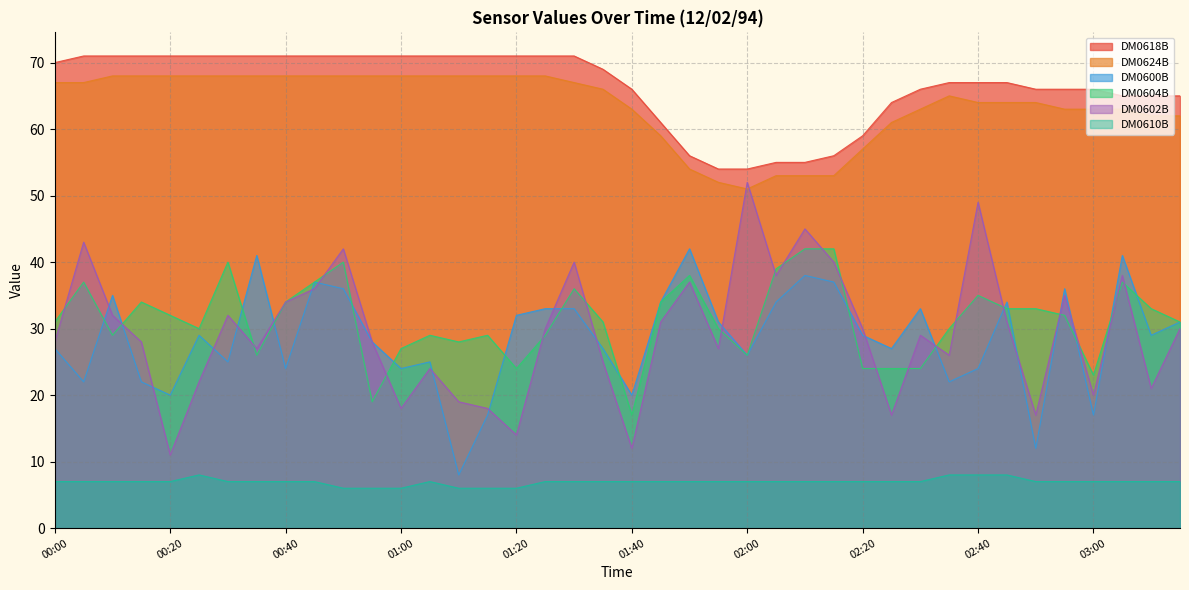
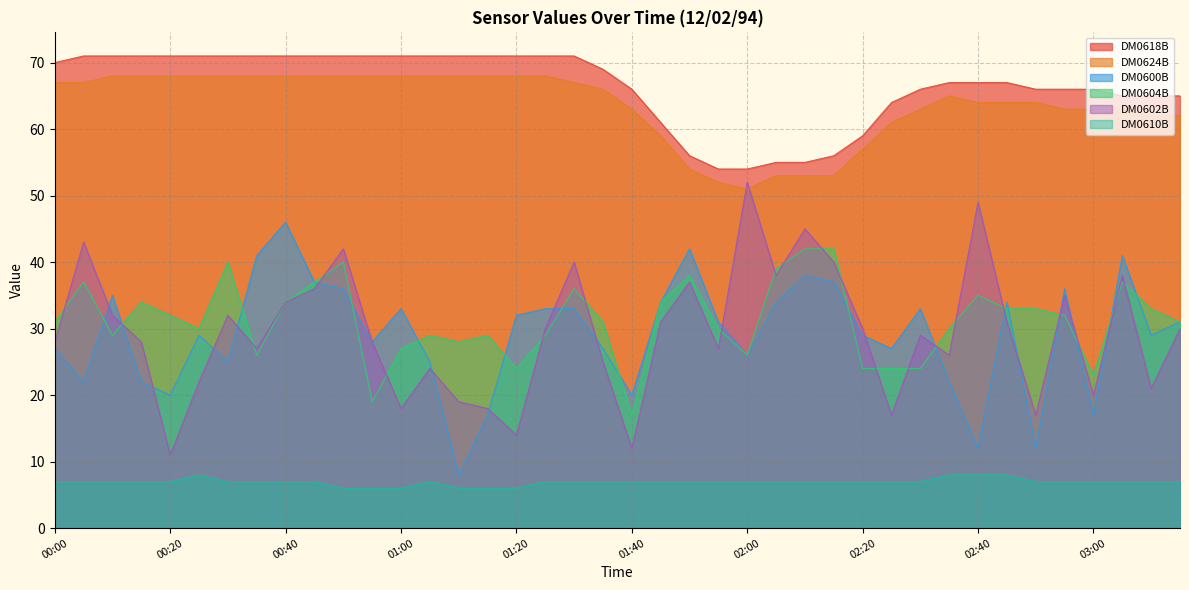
DM0600B, 00:40: 24 -> 46
DM0600B, 01:00: 24 -> 33
DM0600B, 02:40: 24 -> 12
